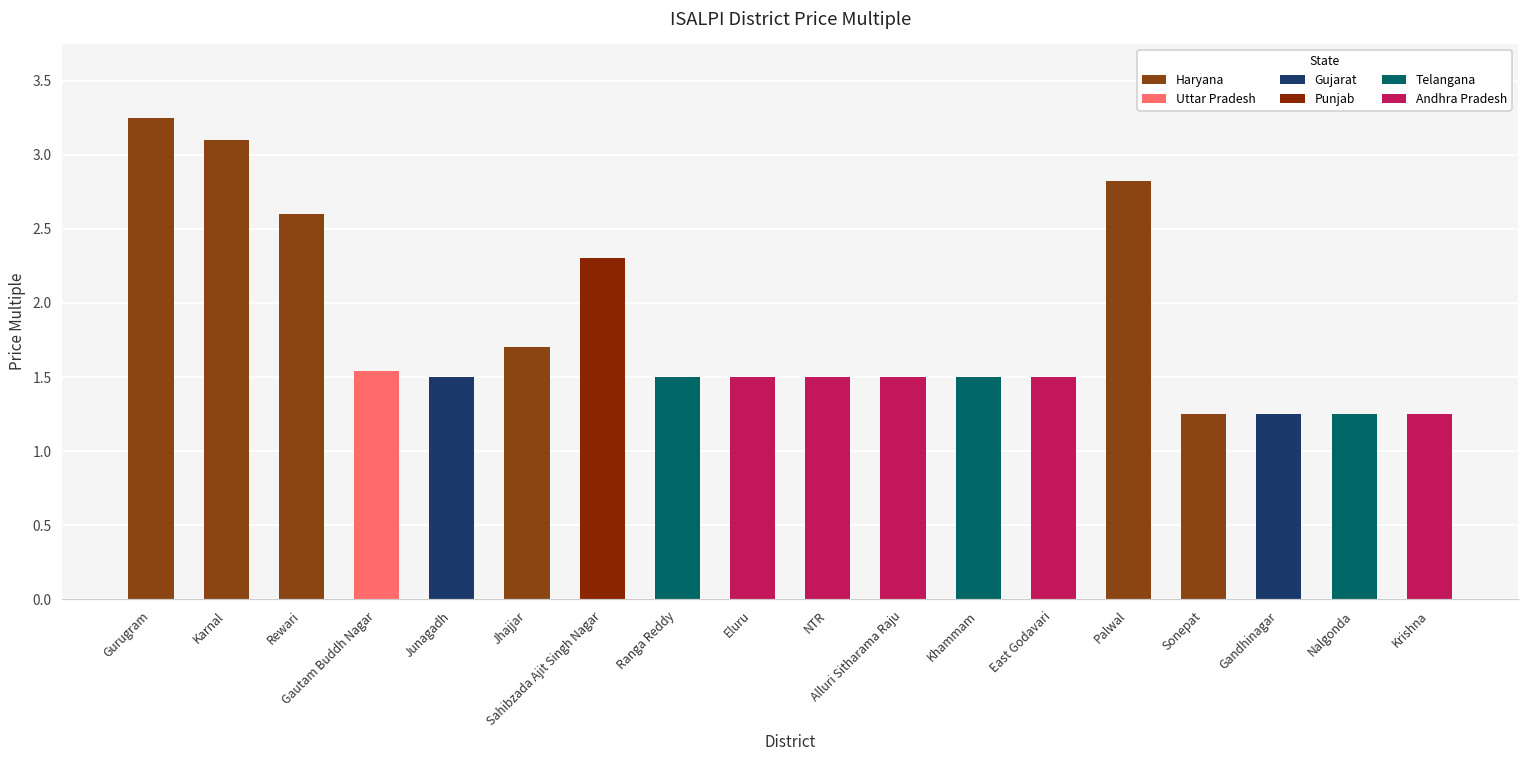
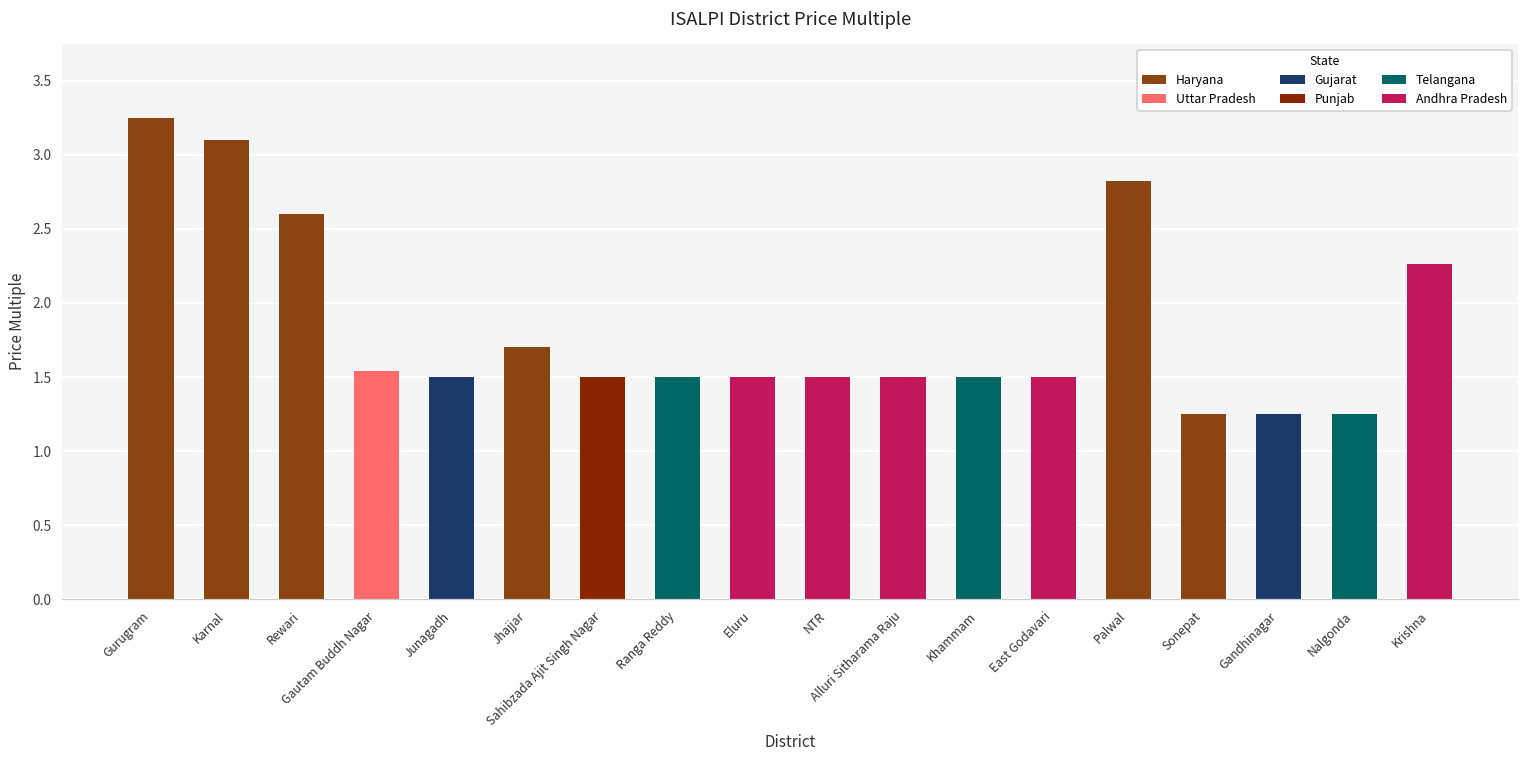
Sahibzada Ajit Singh Nagar: 2.3 -> 1.5
Krishna: 1.25 -> 2.26
